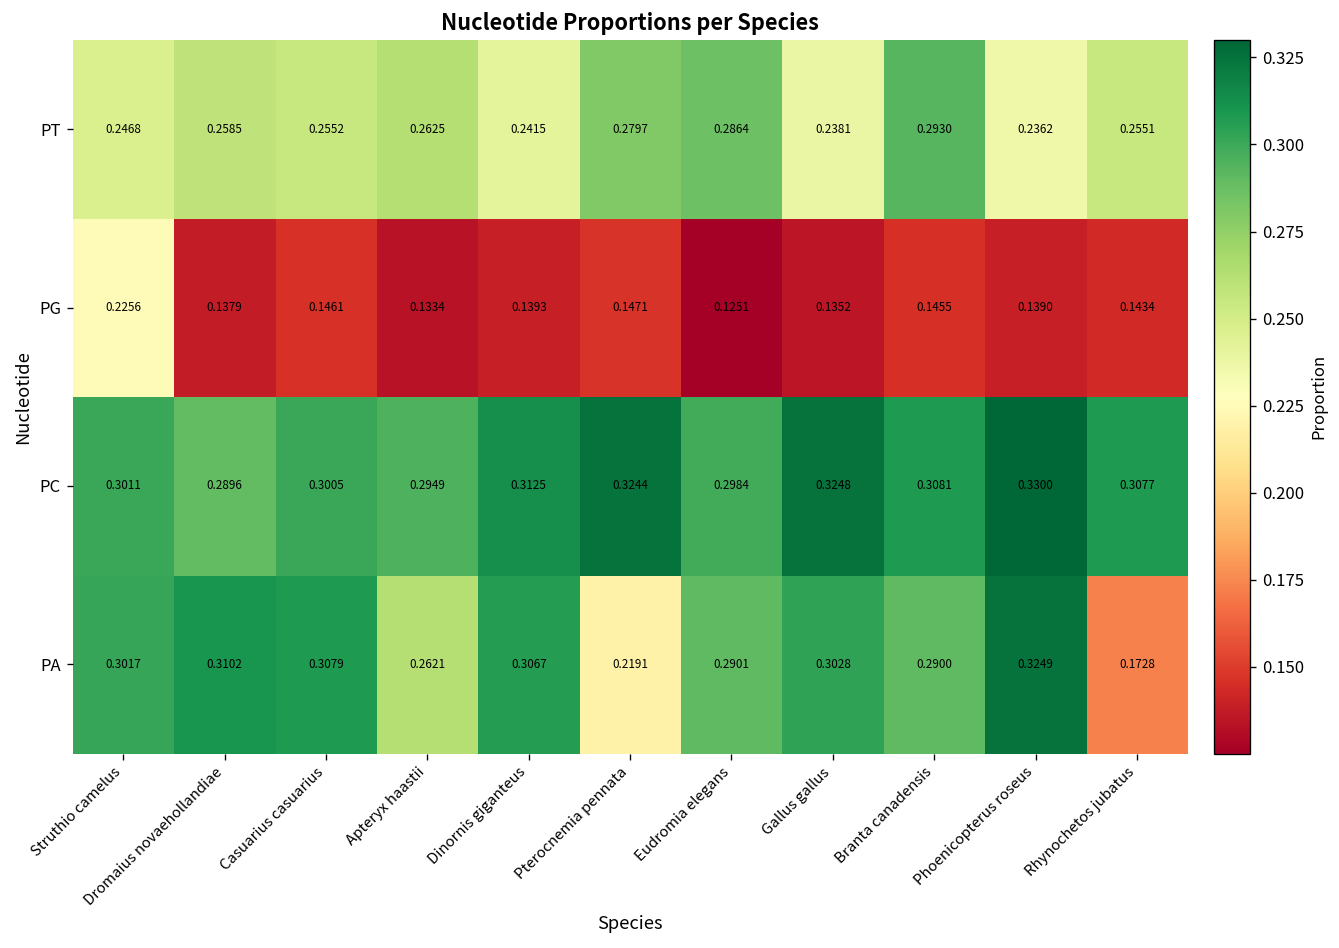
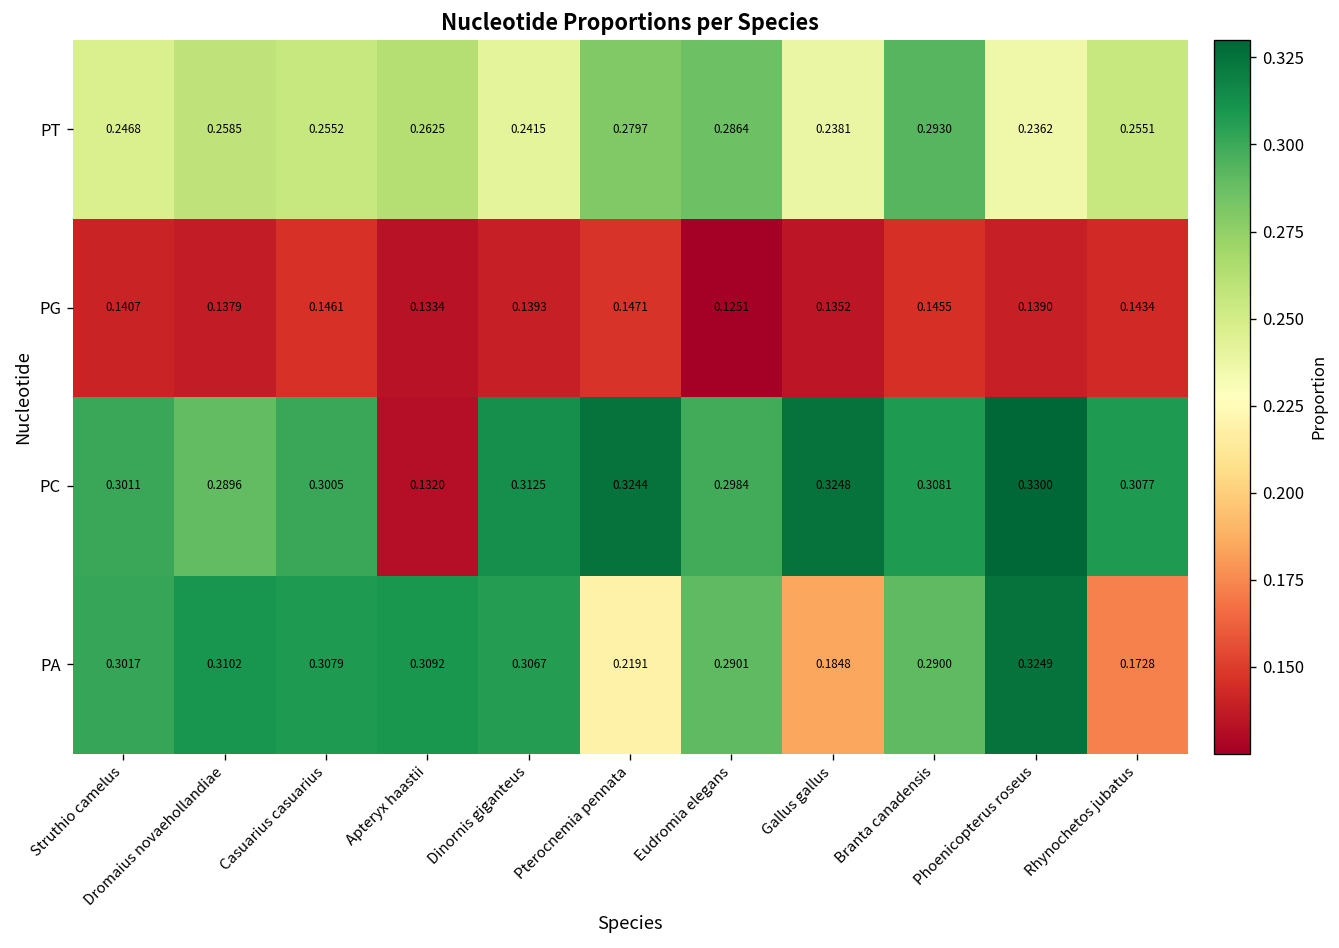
PG, Struthio camelus: 0.2256 -> 0.1407
PC, Apteryx haastii: 0.2949 -> 0.1320
PA, Apteryx haastii: 0.2621 -> 0.3092
PA, Gallus gallus: 0.3028 -> 0.1848
